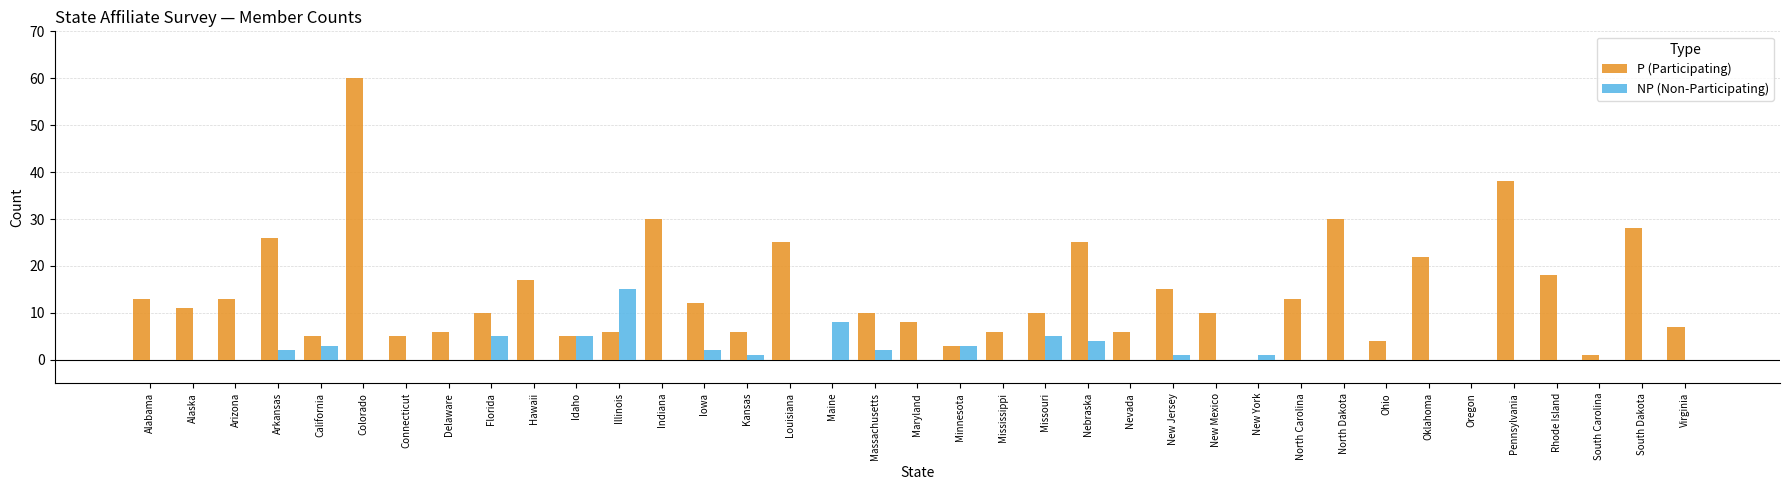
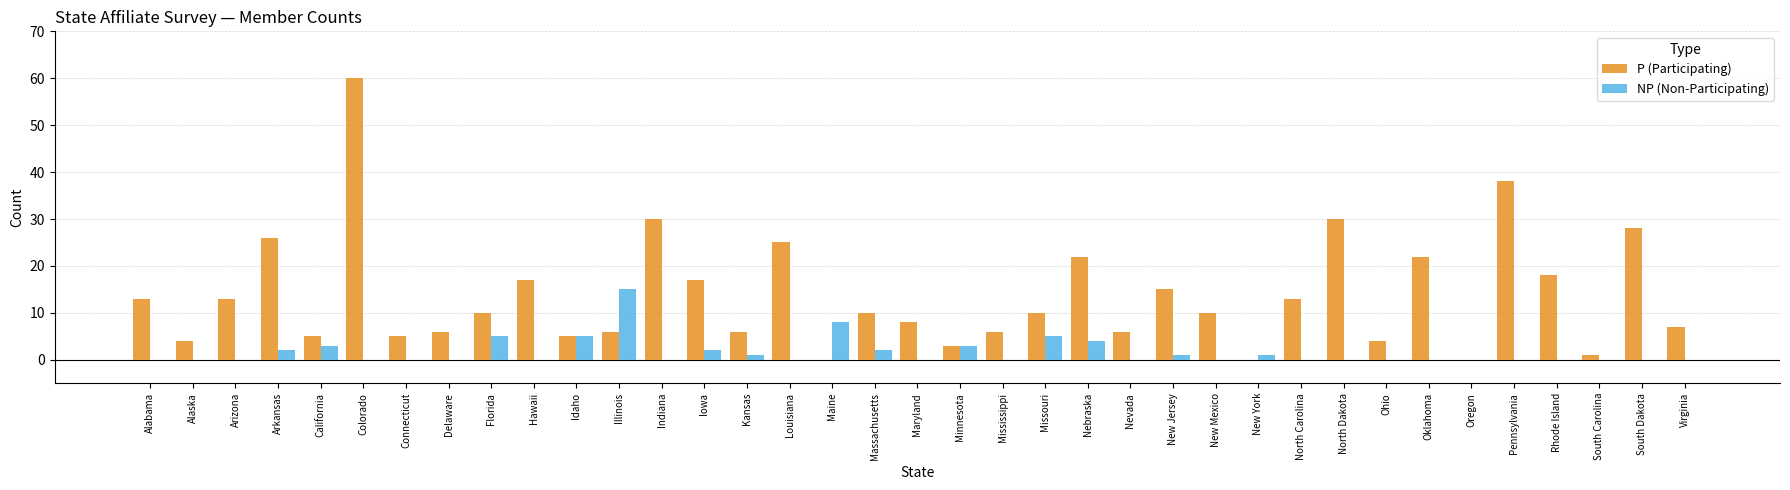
P (Participating), Alaska: 11 -> 4
P (Participating), Iowa: 12 -> 17
P (Participating), Nebraska: 25 -> 22
